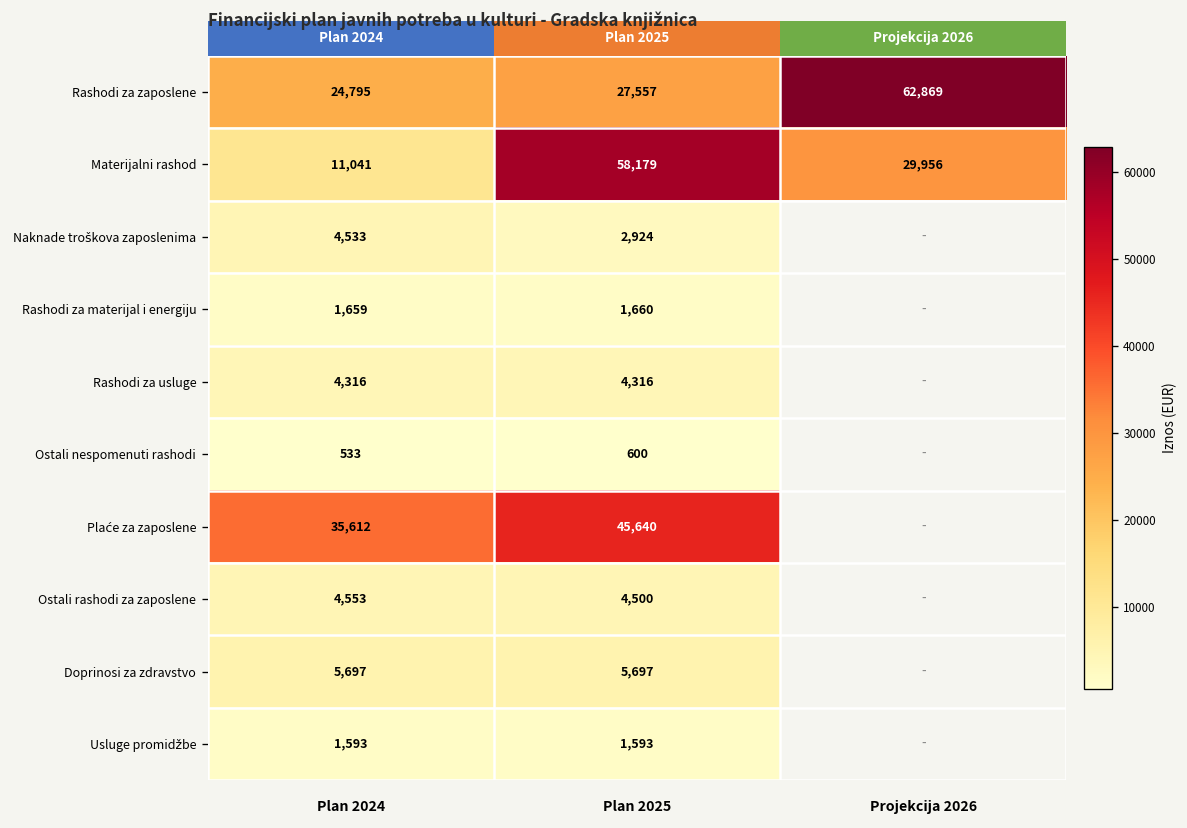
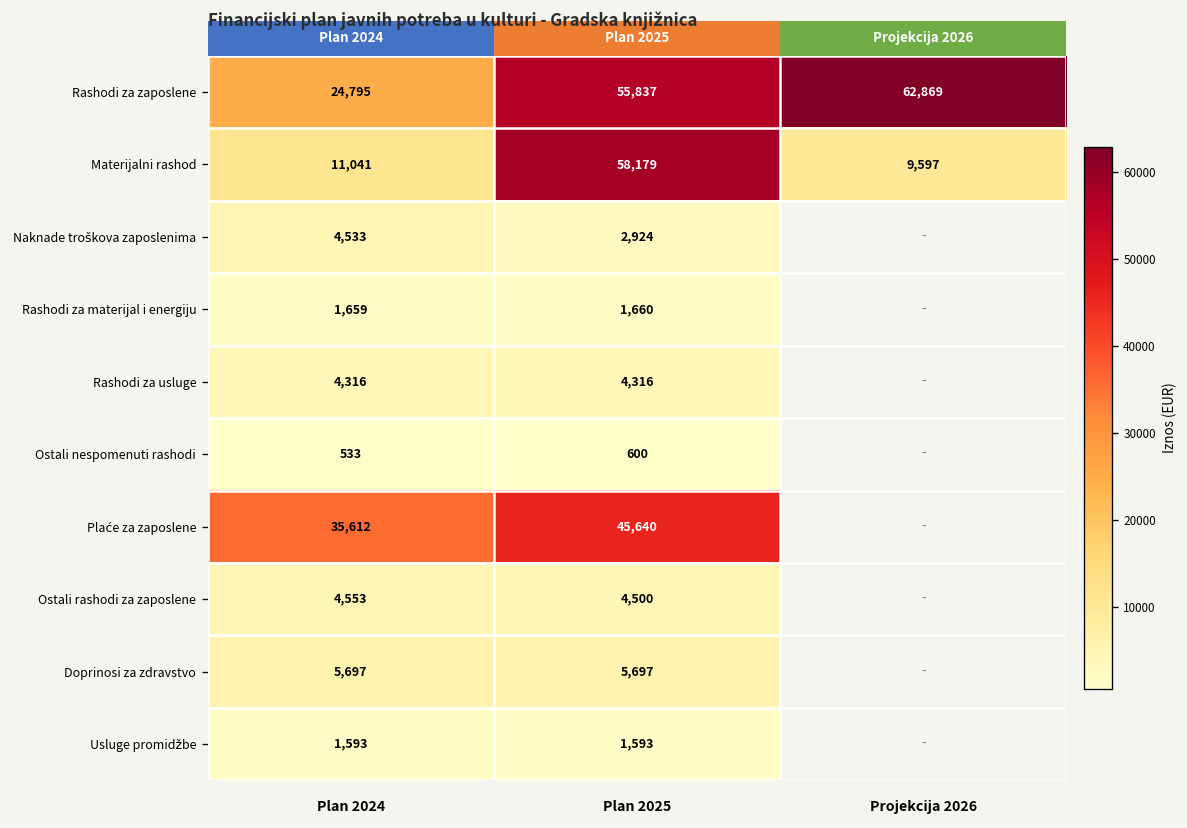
Rashodi za zaposlene, Plan 2025: 27,557 -> 55,837
Materijalni rashod, Projekcija 2026: 29,956 -> 9,597
